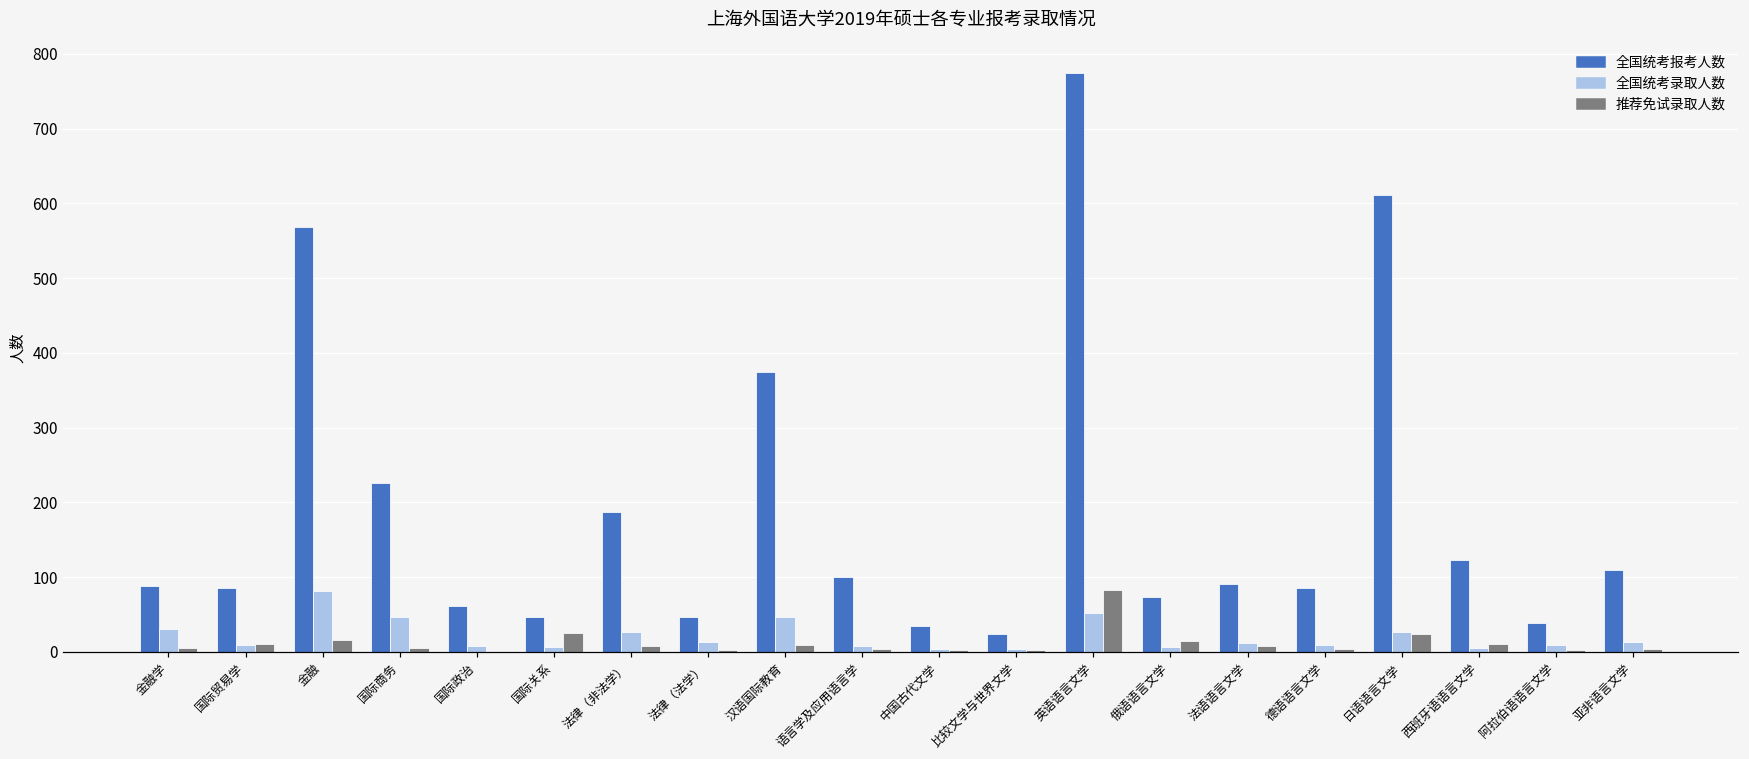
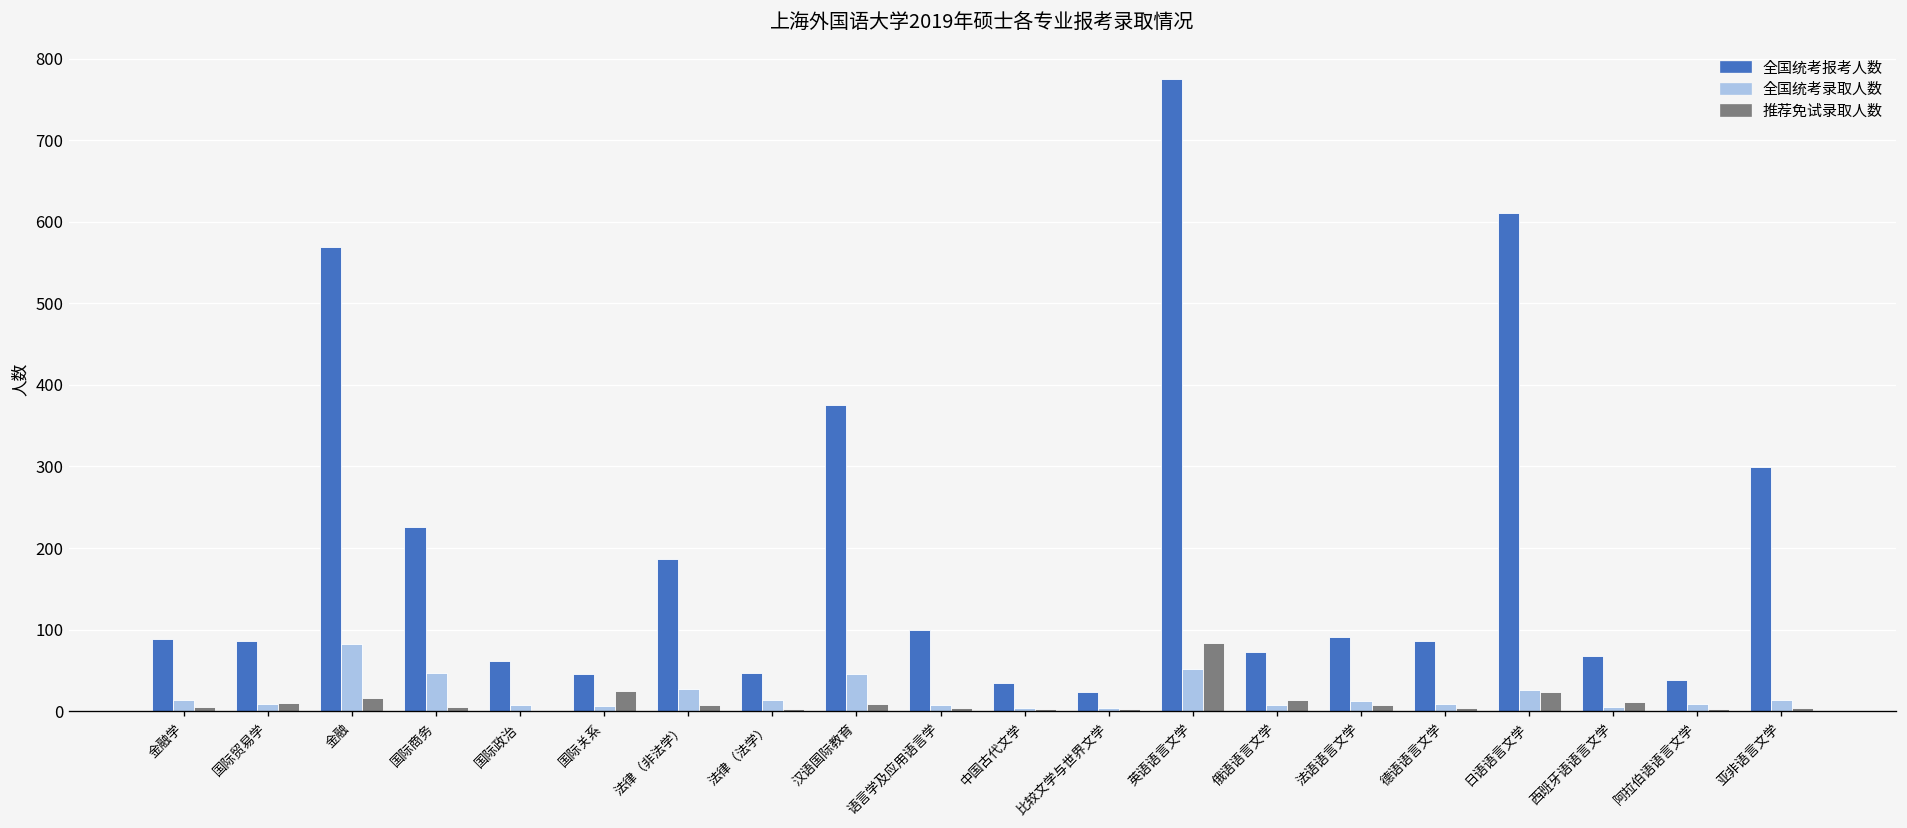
全国统考录取人数, 金融学: 30 -> 10
全国统考报考人数, 西班牙语语言文学: 120 -> 70
全国统考报考人数, 亚非语言文学: 110 -> 300
